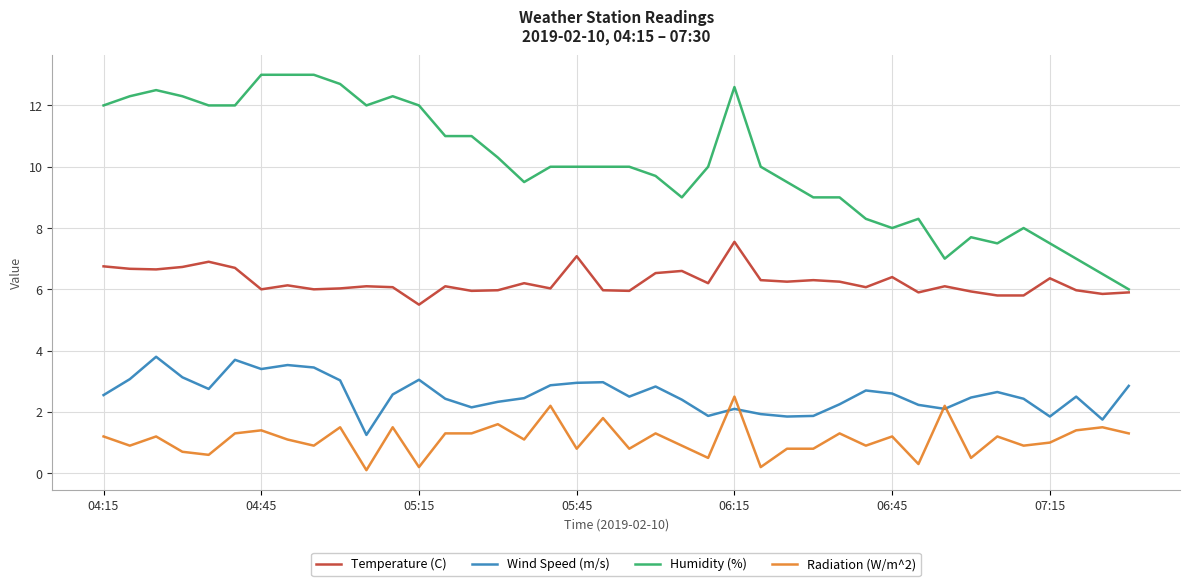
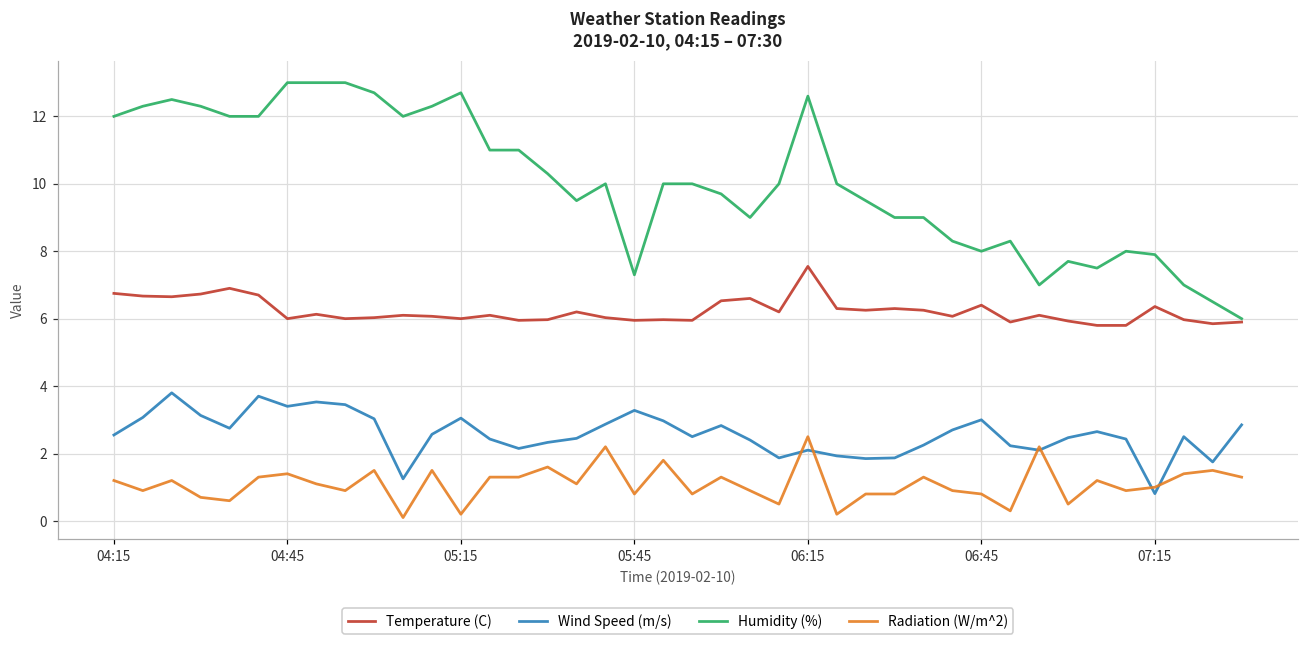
Temperature (C), 05:15: 5.5 -> 6.0
Humidity (%), 05:15: 12.0 -> 12.7
Temperature (C), 05:45: 7.1 -> 6.0
Wind Speed (m/s), 05:45: 3.0 -> 3.3
Humidity (%), 05:45: 10.0 -> 7.3
Wind Speed (m/s), 06:45: 2.6 -> 3.0
Radiation (W/m^2), 06:45: 1.2 -> 0.8
Wind Speed (m/s), 07:15: 1.9 -> 0.8
Humidity (%), 07:15: 7.5 -> 7.9
